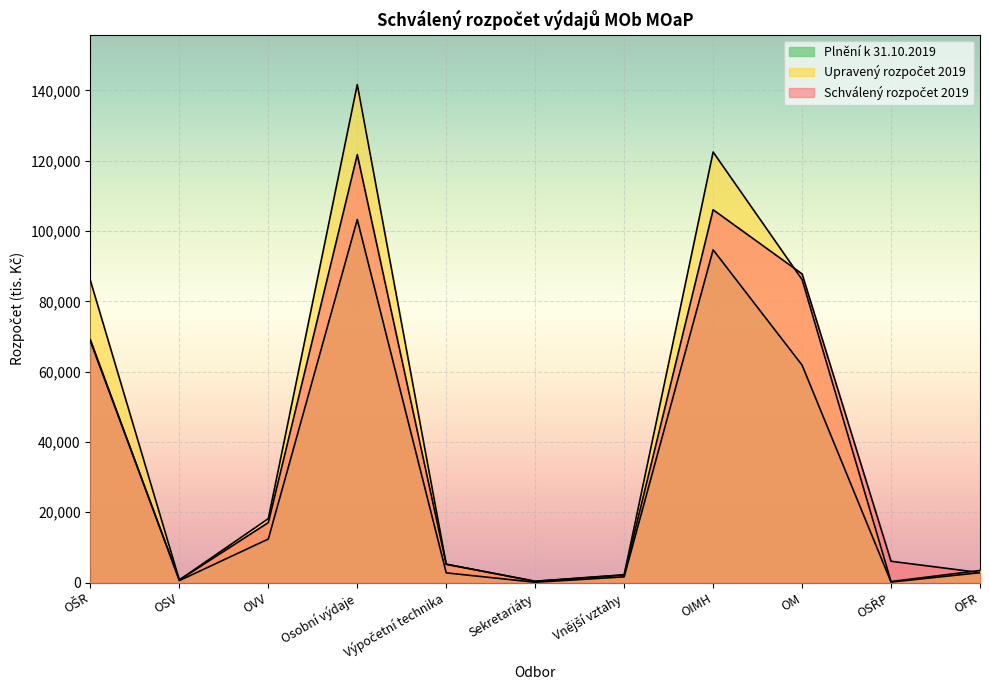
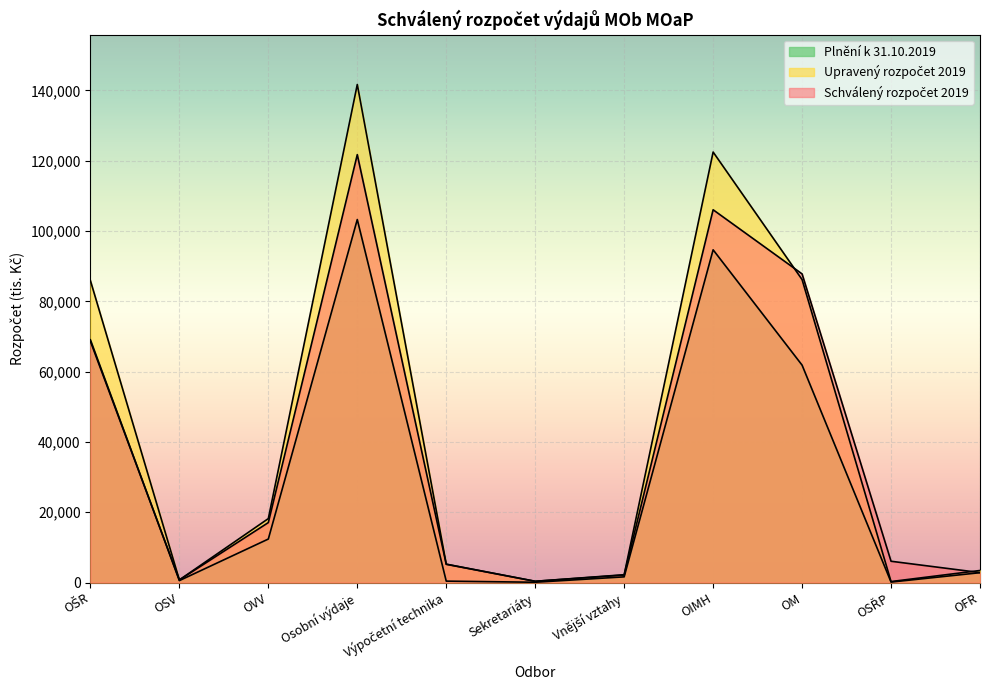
Plnění k 31.10.2019, Výpočetní technika: 3,000 -> 0
